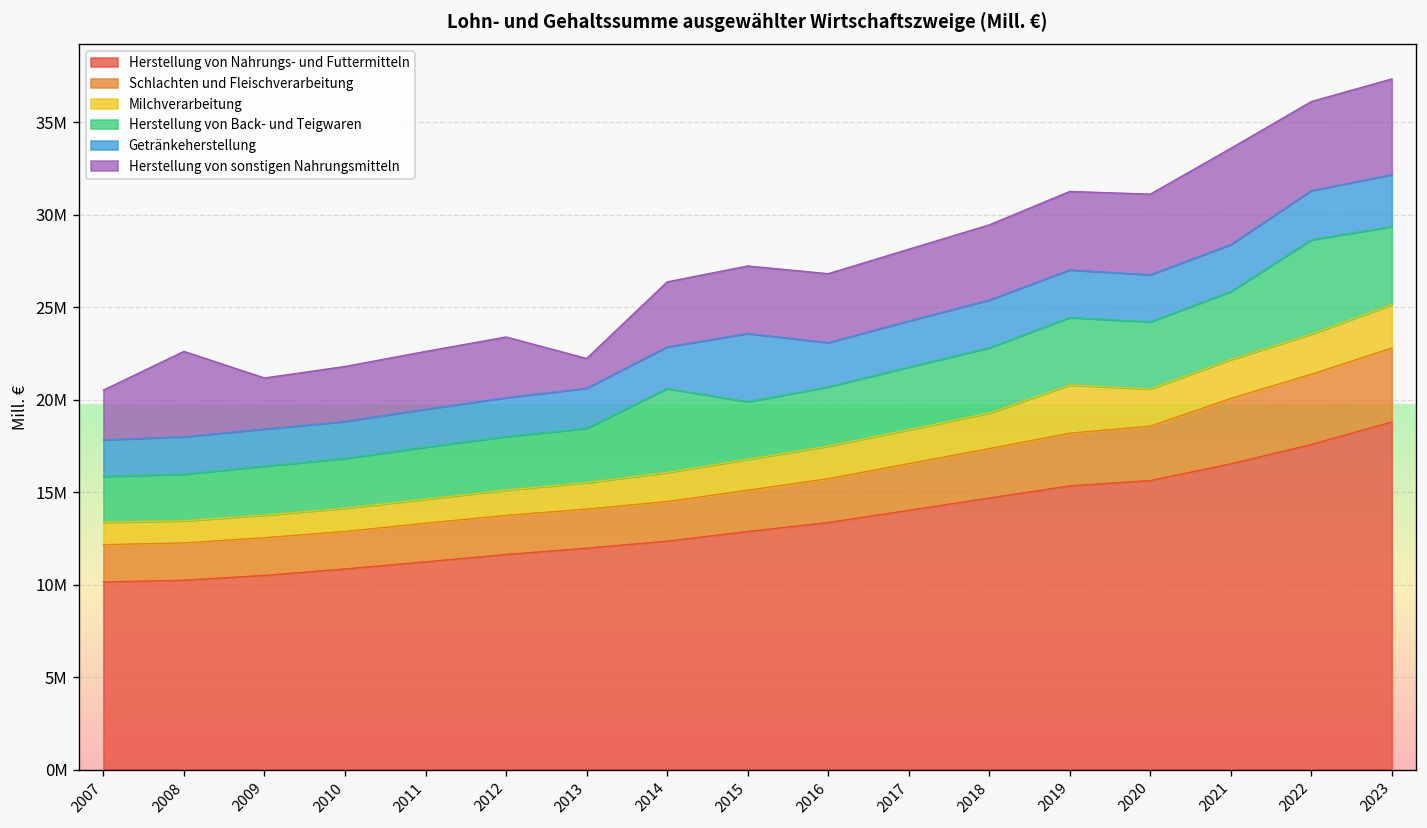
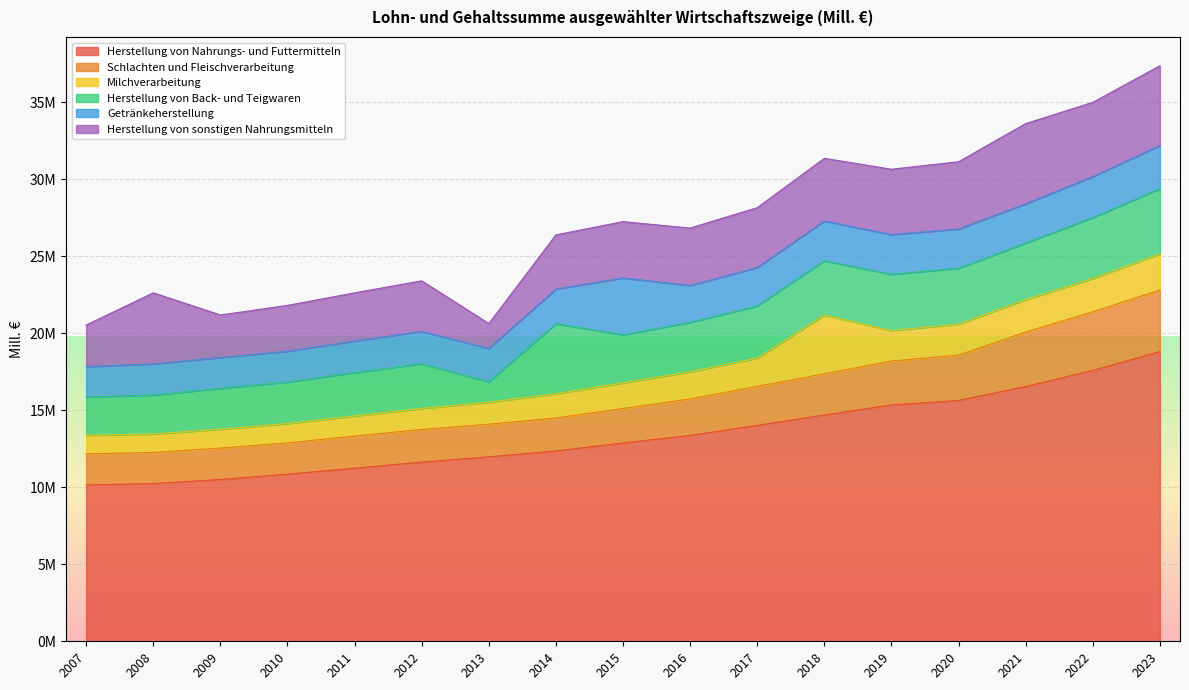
Herstellung von Back- und Teigwaren, 2013: 2900000 -> 1300000
Milchverarbeitung, 2018: 1900000 -> 3800000
Milchverarbeitung, 2019: 2600000 -> 2000000
Herstellung von Back- und Teigwaren, 2022: 5100000 -> 3900000
